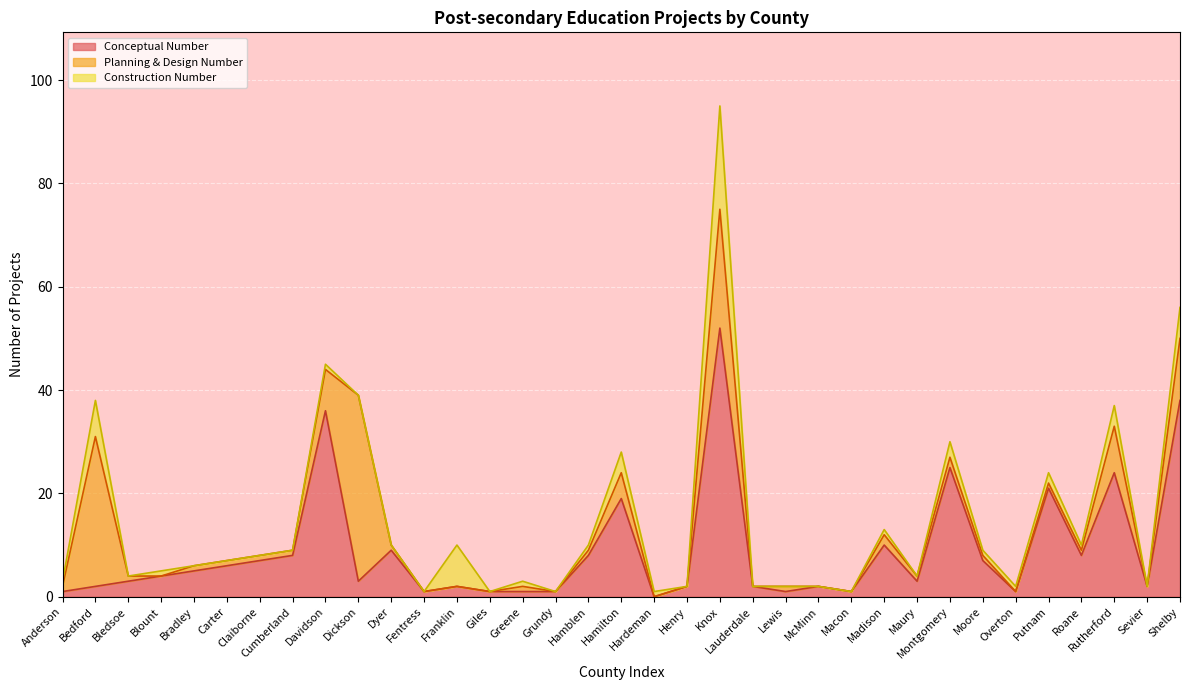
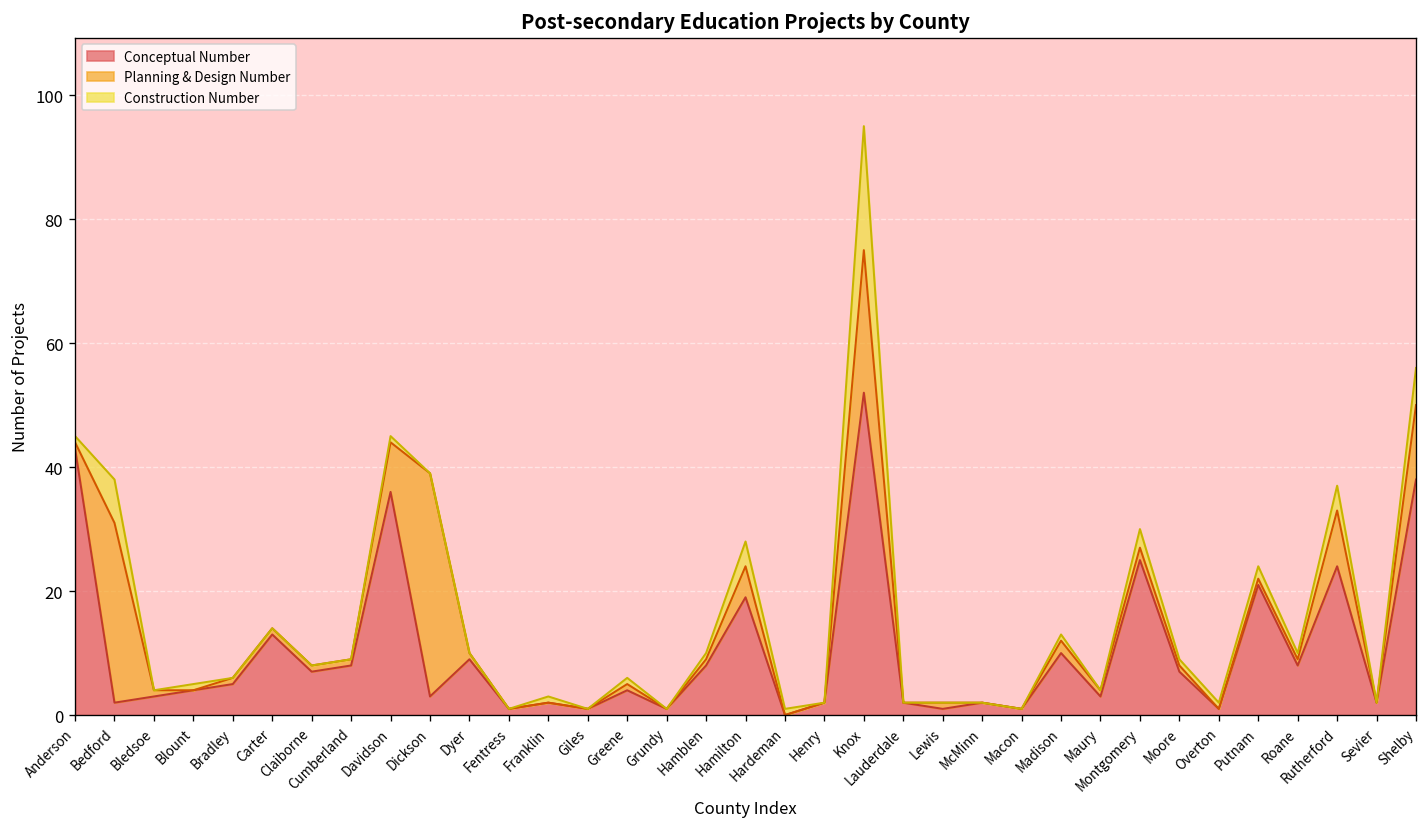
Conceptual Number, Anderson: 1 -> 43
Conceptual Number, Carter: 6 -> 13
Construction Number, Franklin: 8 -> 1
Conceptual Number, Greene: 1 -> 4
